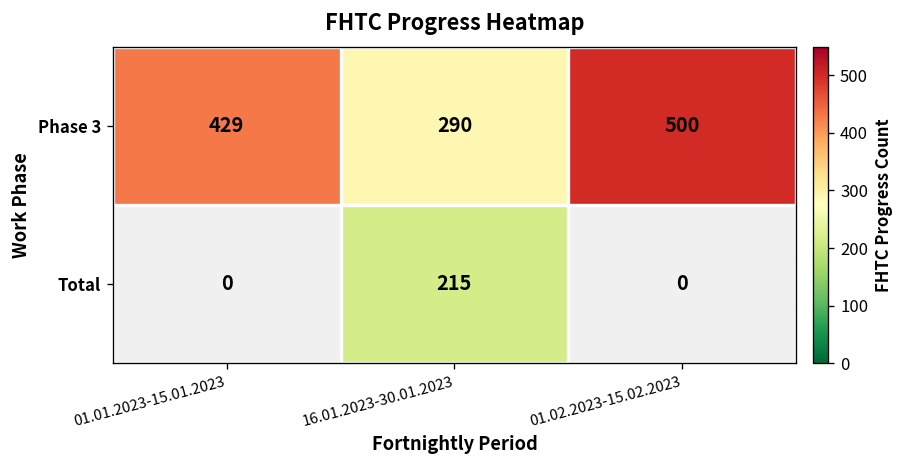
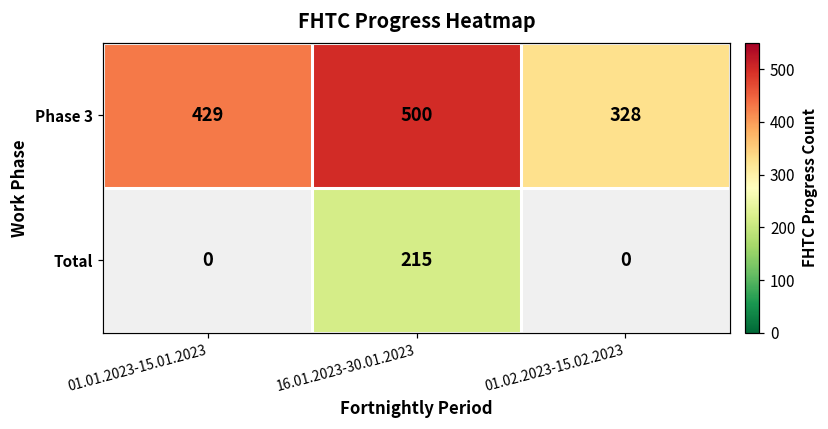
Phase 3, 16.01.2023-30.01.2023: 290 -> 500
Phase 3, 01.02.2023-15.02.2023: 500 -> 328
